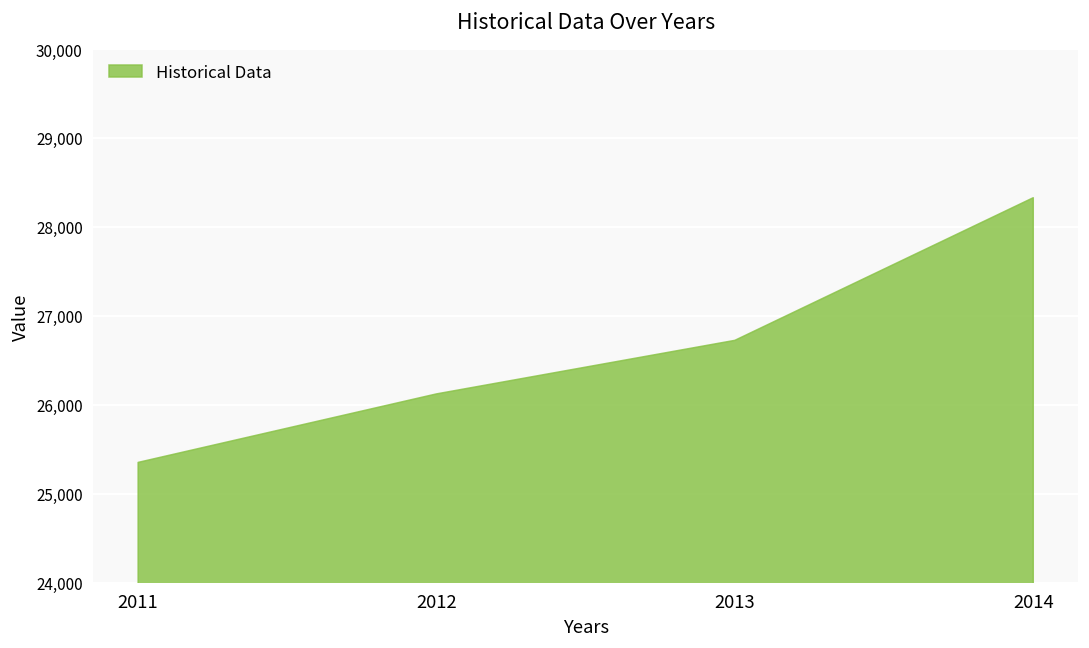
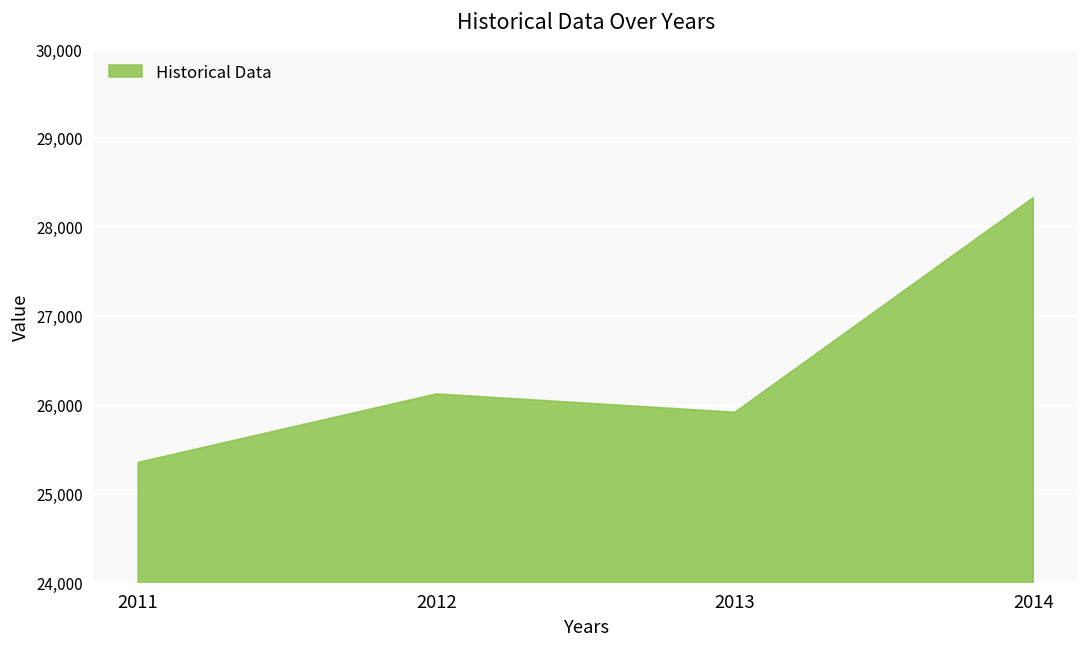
2013: 26,700 -> 25,900
